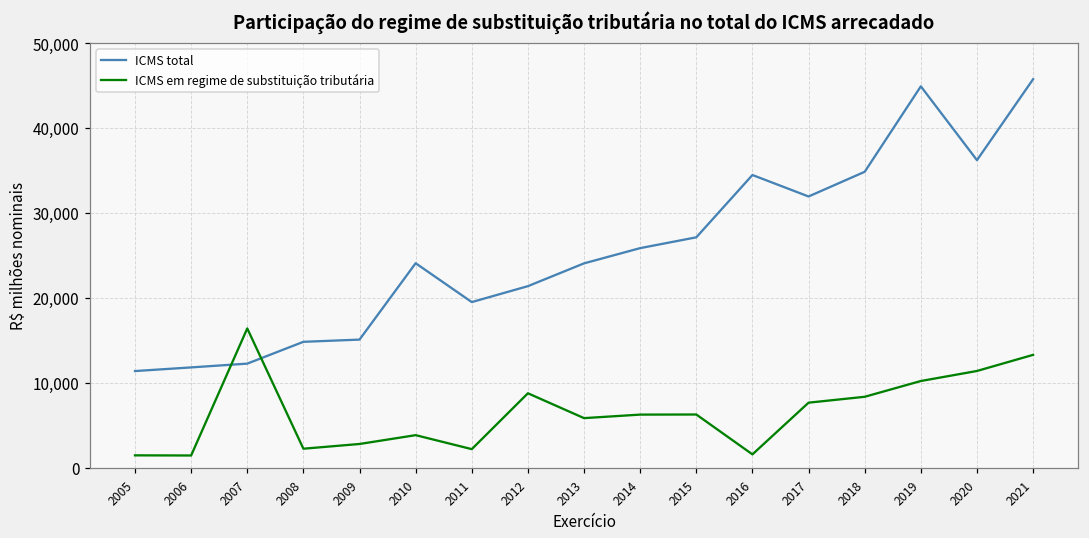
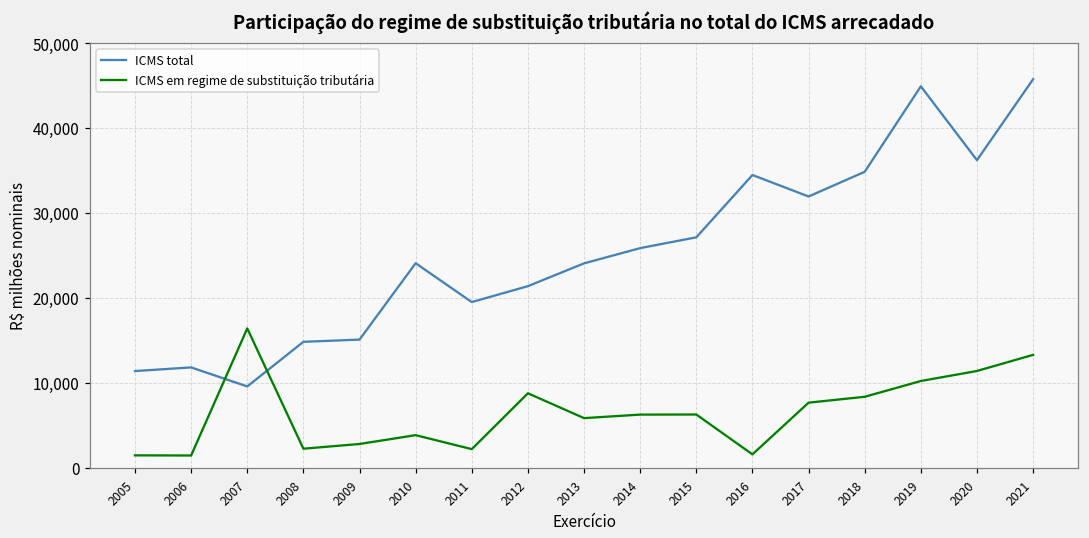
ICMS total, 2007: 12,000 -> 10,000
